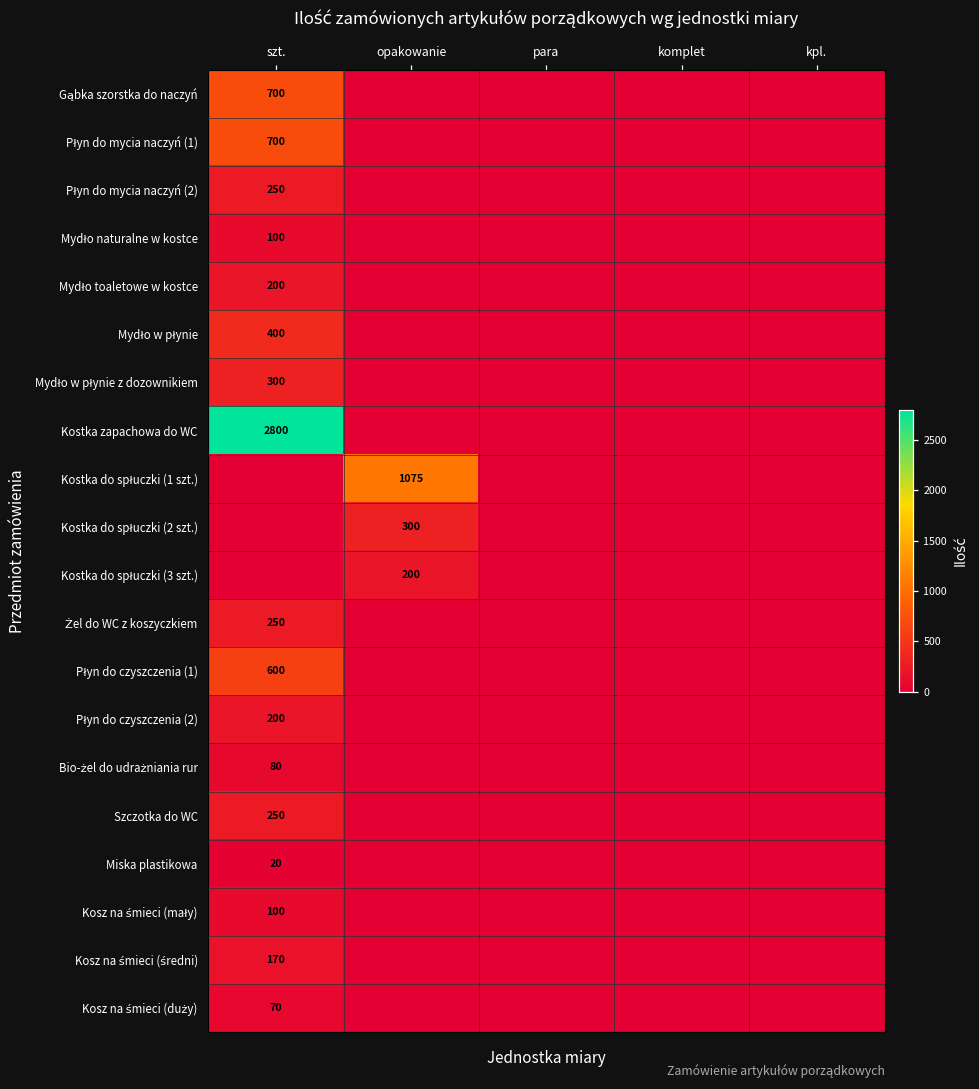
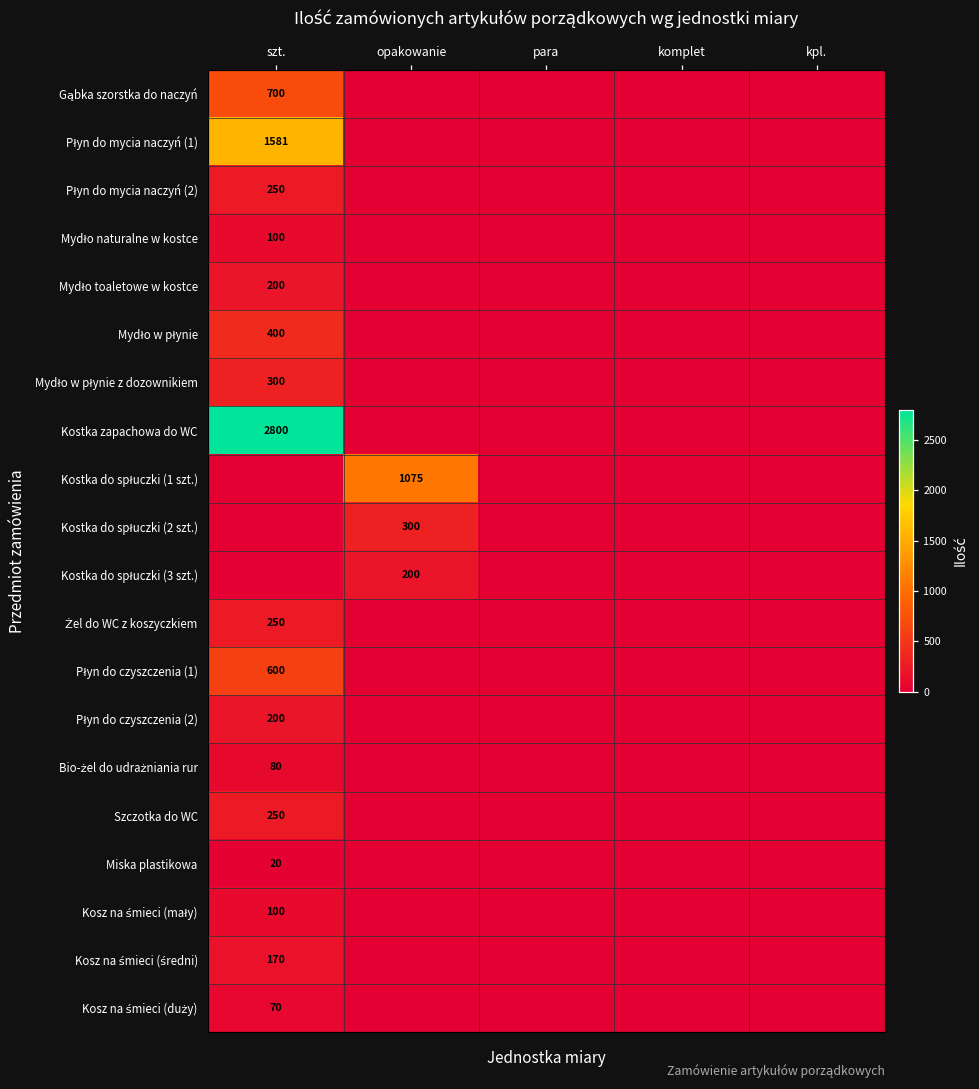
Płyn do mycia naczyń (1), szt.: 700 -> 1581
